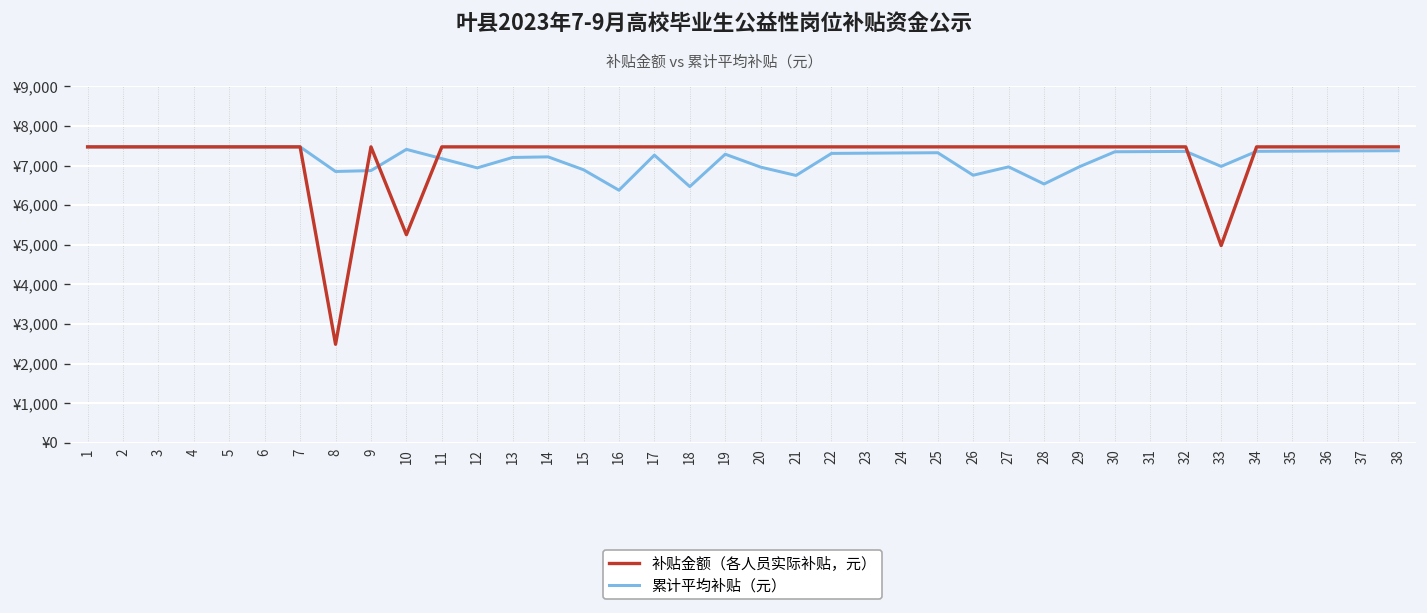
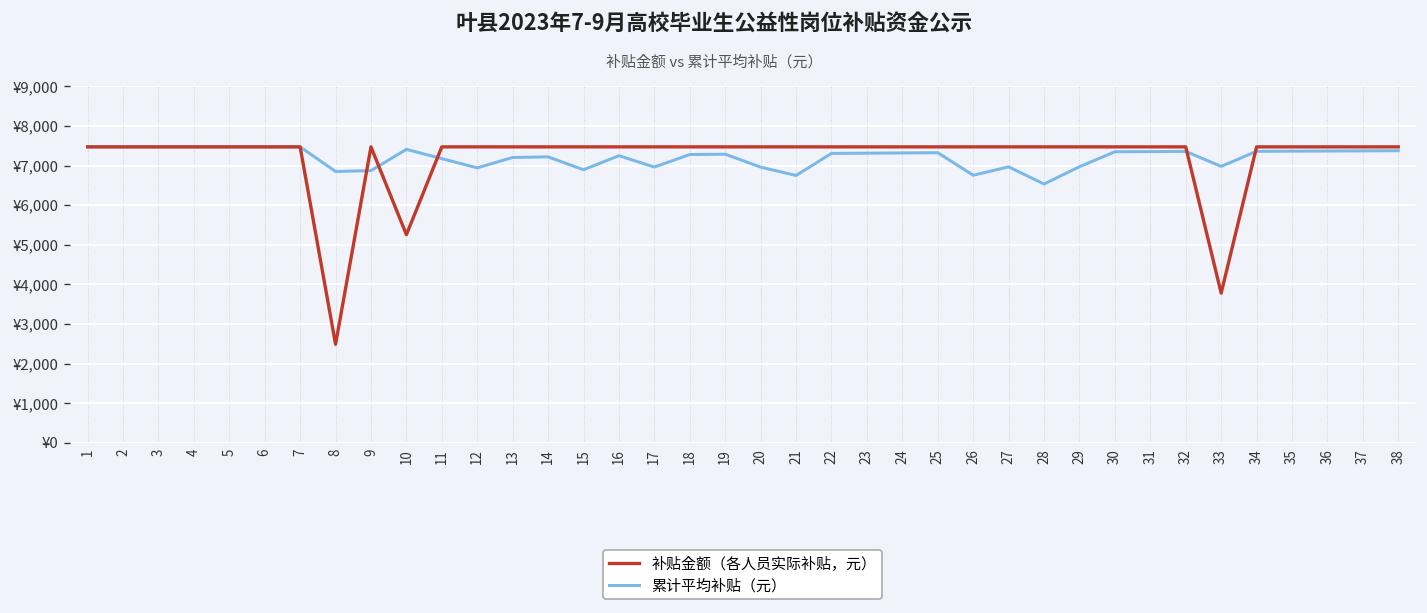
累计平均补贴（元）, 16: ¥6,400 -> ¥7,300
累计平均补贴（元）, 17: ¥7,300 -> ¥7,000
累计平均补贴（元）, 18: ¥6,500 -> ¥7,300
补贴金额（各人员实际补贴，元）, 33: ¥5,000 -> ¥3,800
